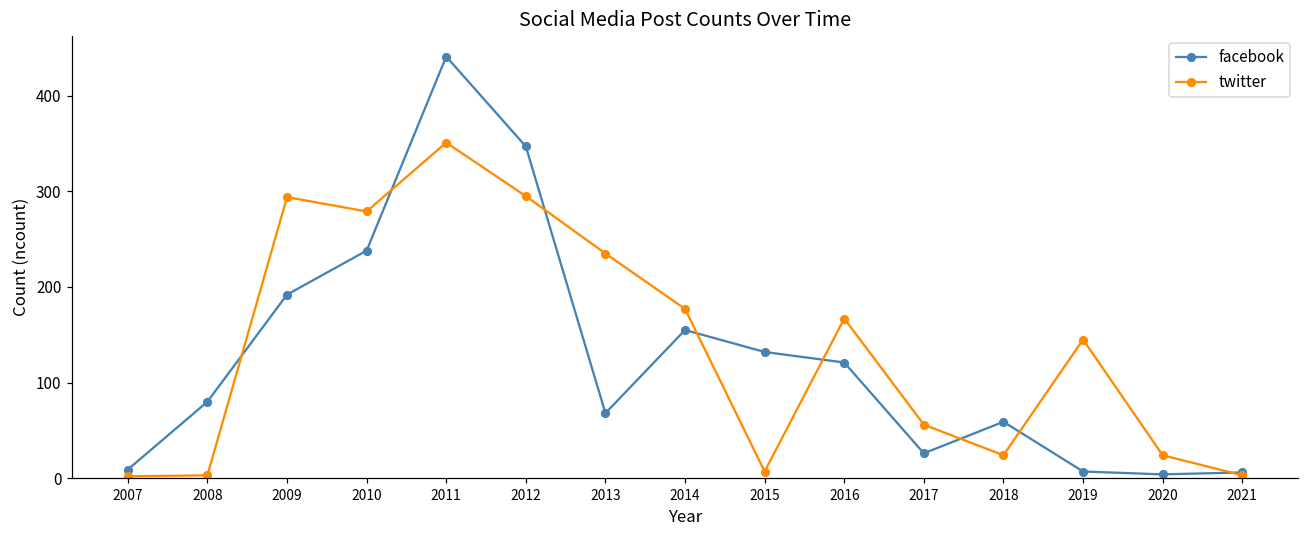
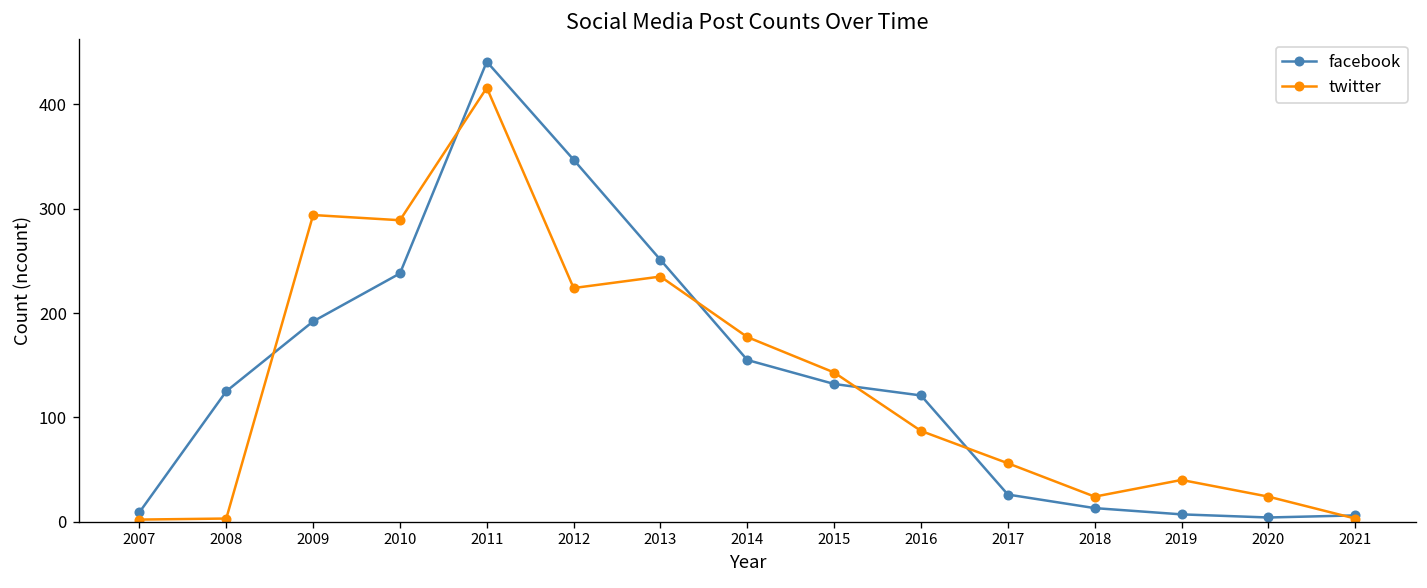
facebook, 2008: 80 -> 130
twitter, 2010: 280 -> 290
twitter, 2011: 350 -> 420
twitter, 2012: 300 -> 220
facebook, 2013: 70 -> 250
twitter, 2015: 10 -> 140
twitter, 2016: 170 -> 90
facebook, 2018: 60 -> 10
twitter, 2019: 150 -> 40
